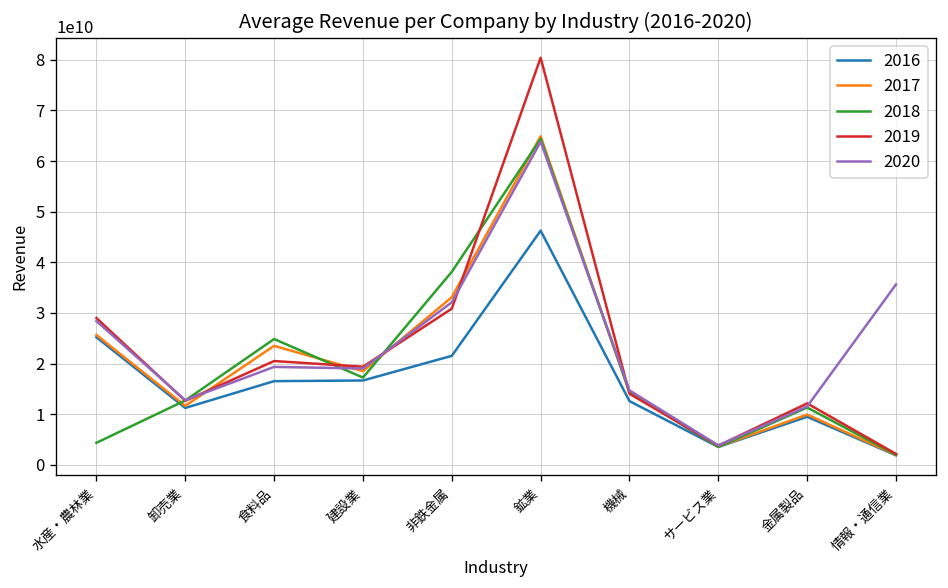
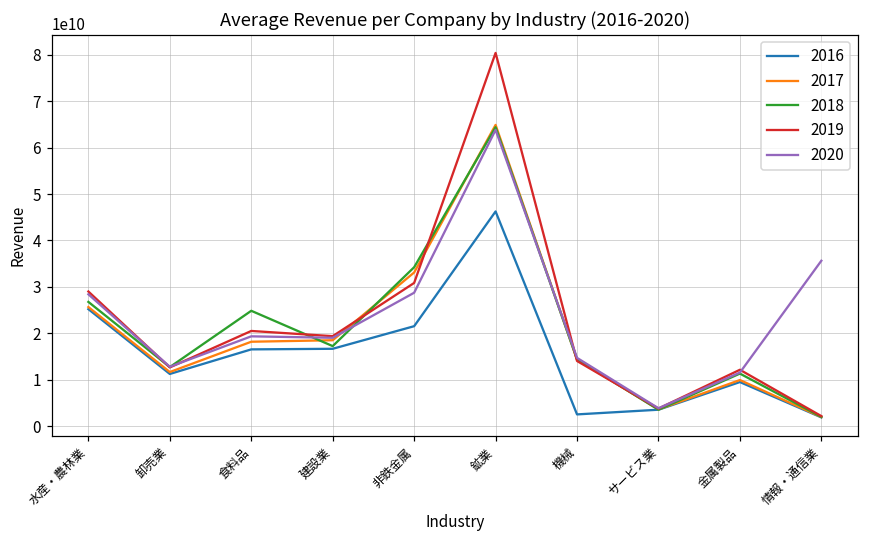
2018, 水産・農林業: 4000000000 -> 27000000000
2017, 食料品: 23000000000 -> 18000000000
2018, 非鉄金属: 38000000000 -> 34000000000
2020, 非鉄金属: 32000000000 -> 29000000000
2016, 機械: 13000000000 -> 3000000000
